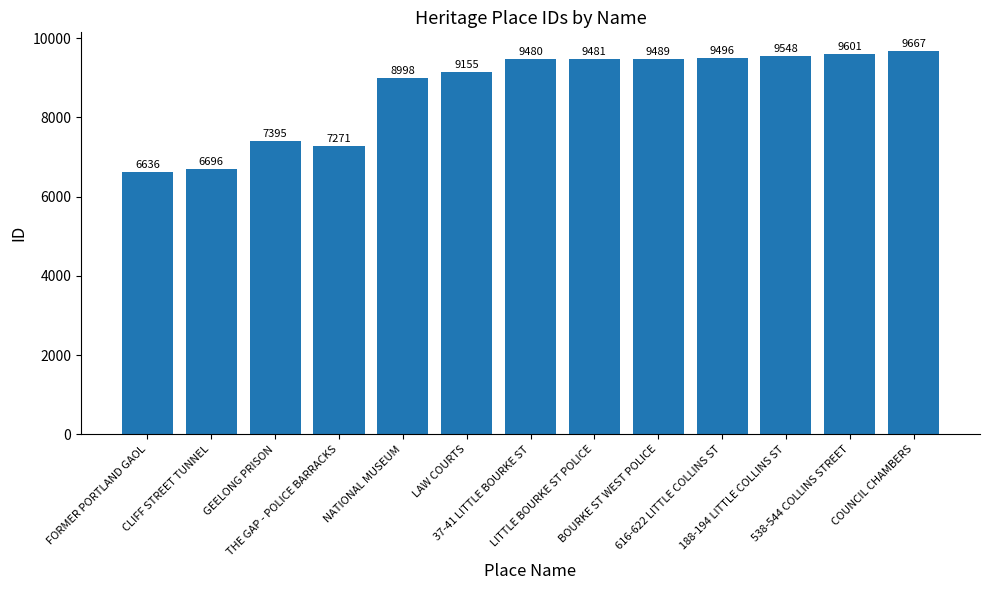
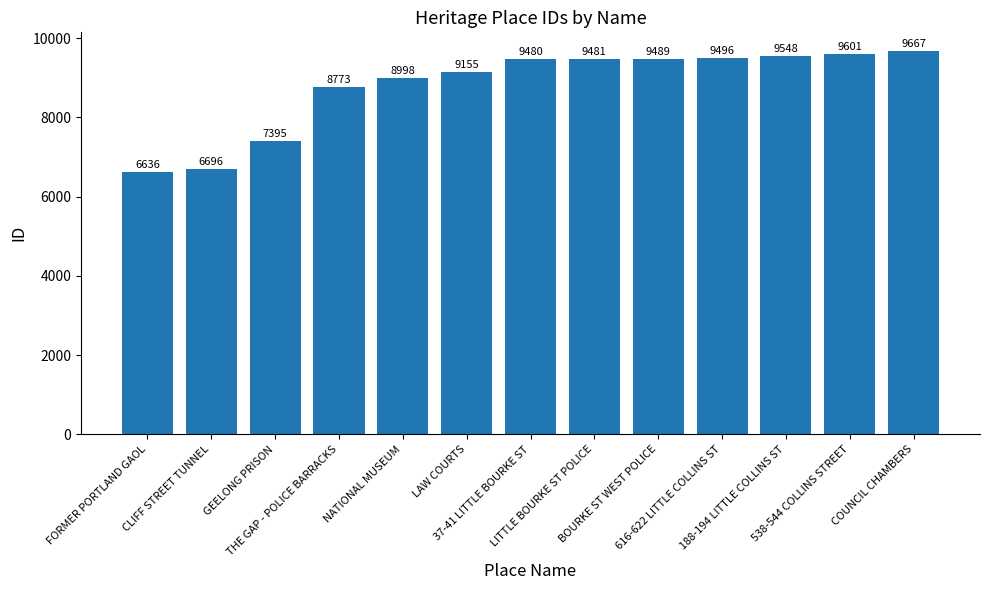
THE GAP - POLICE BARRACKS: 7271 -> 8773
